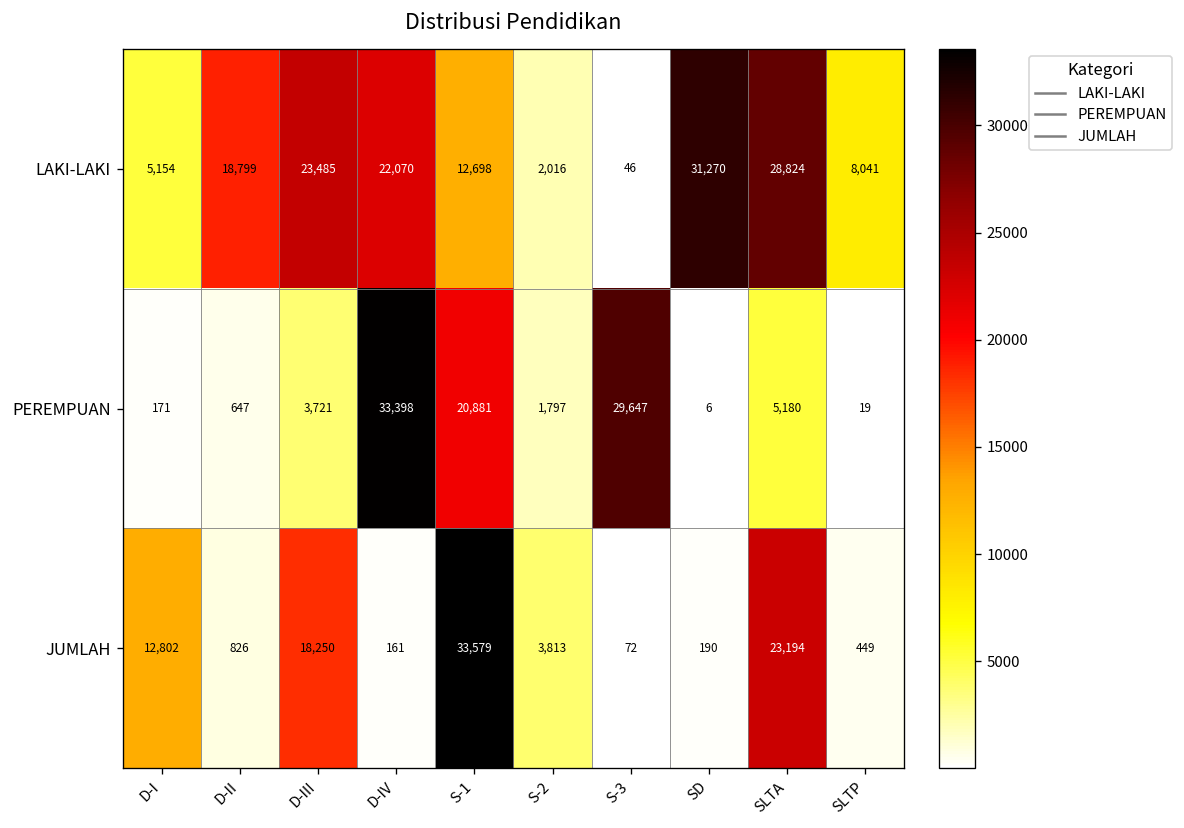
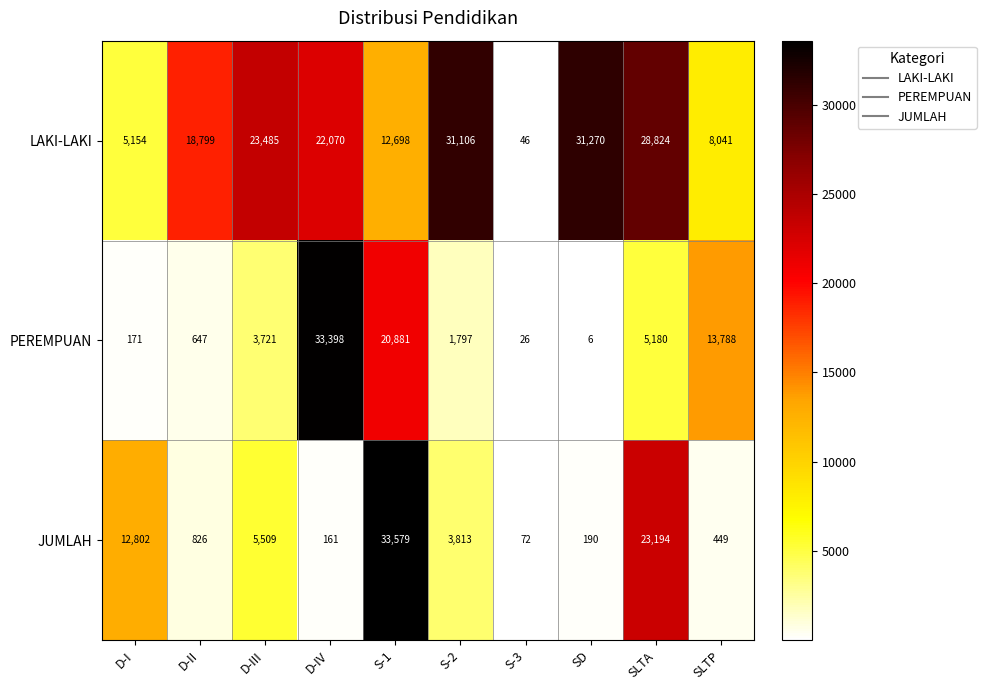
LAKI-LAKI, S-2: 2,016 -> 31,106
PEREMPUAN, S-3: 29,647 -> 26
PEREMPUAN, SLTP: 19 -> 13,788
JUMLAH, D-III: 18,250 -> 5,509
